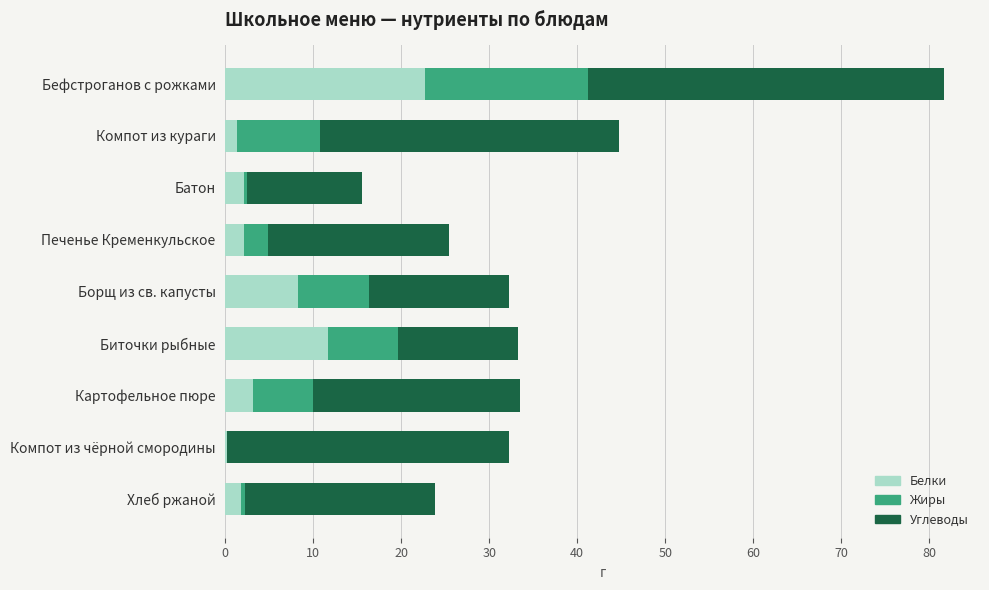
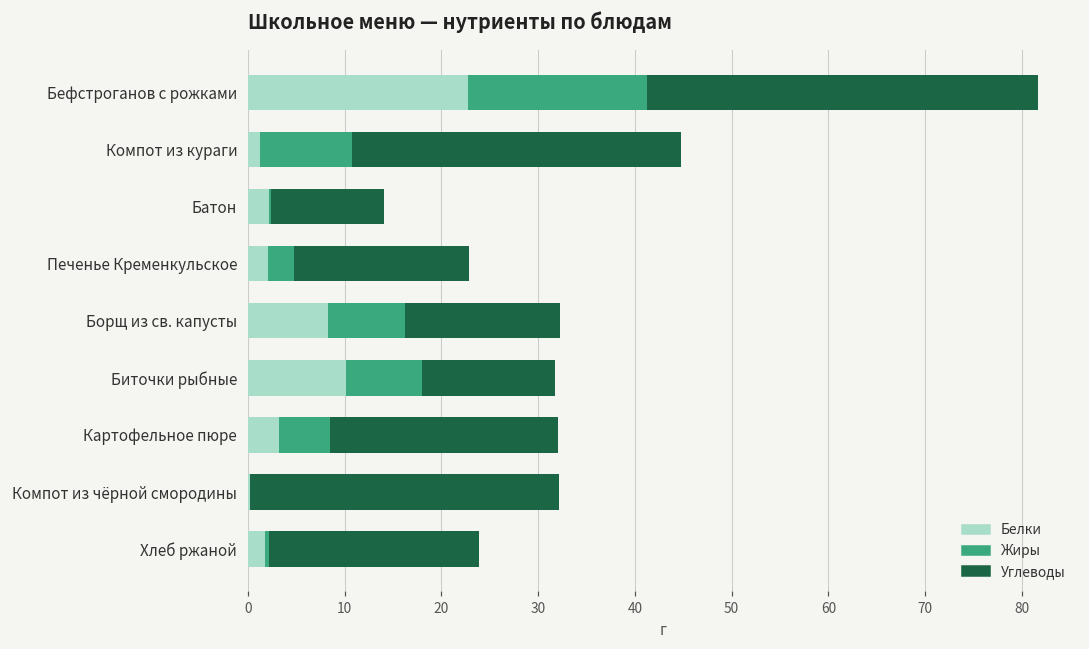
Углеводы, Батон: 13 -> 12
Углеводы, Печенье Кременкульское: 21 -> 18
Белки, Биточки рыбные: 12 -> 10
Жиры, Картофельное пюре: 7 -> 5
